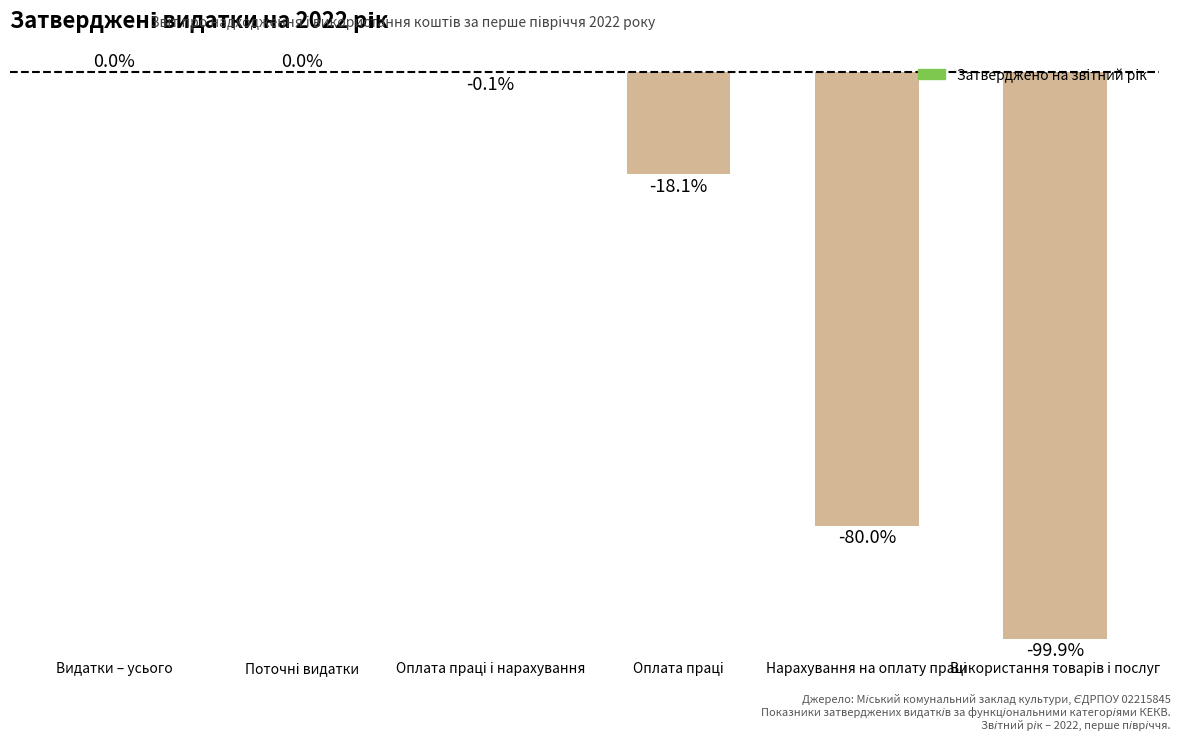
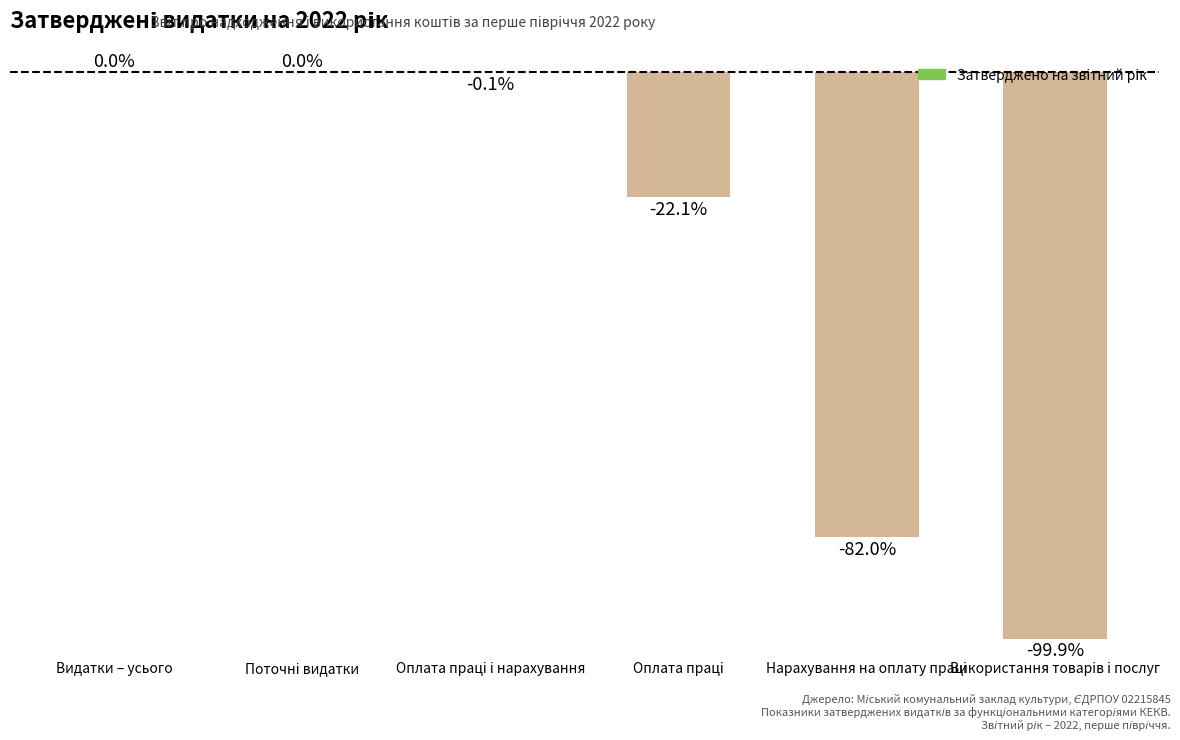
Оплата праці: -18.1% -> -22.1%
Нарахування на оплату праці: -80.0% -> -82.0%
